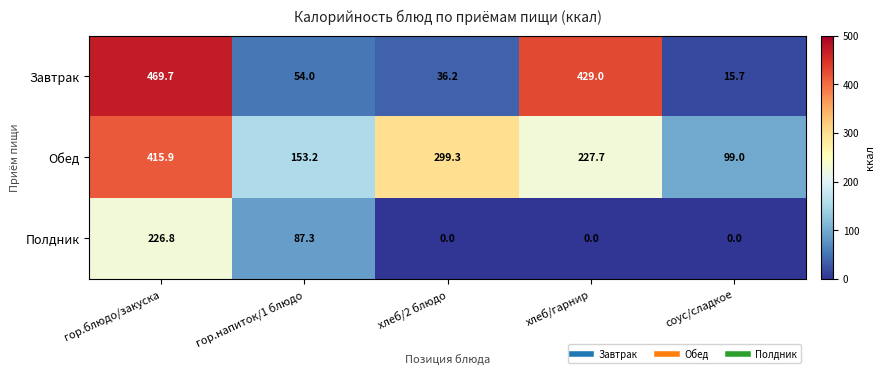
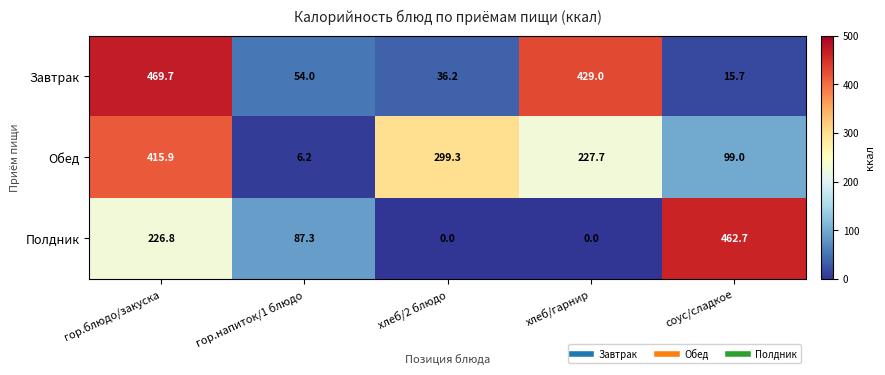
Обед, гор.напиток/1 блюдо: 153.2 -> 6.2
Полдник, соус/сладкое: 0.0 -> 462.7
